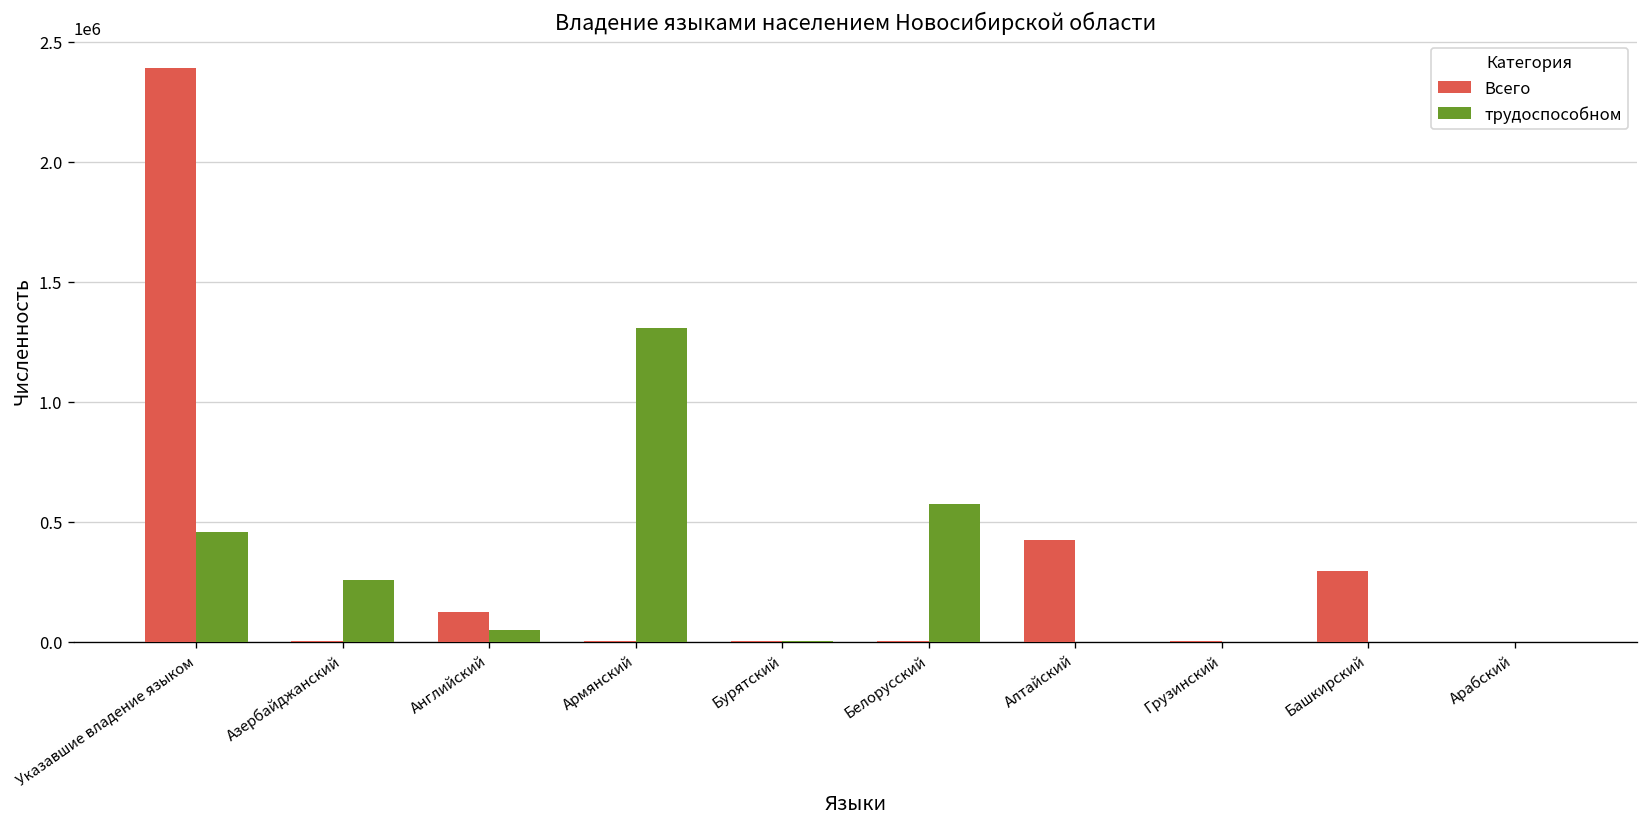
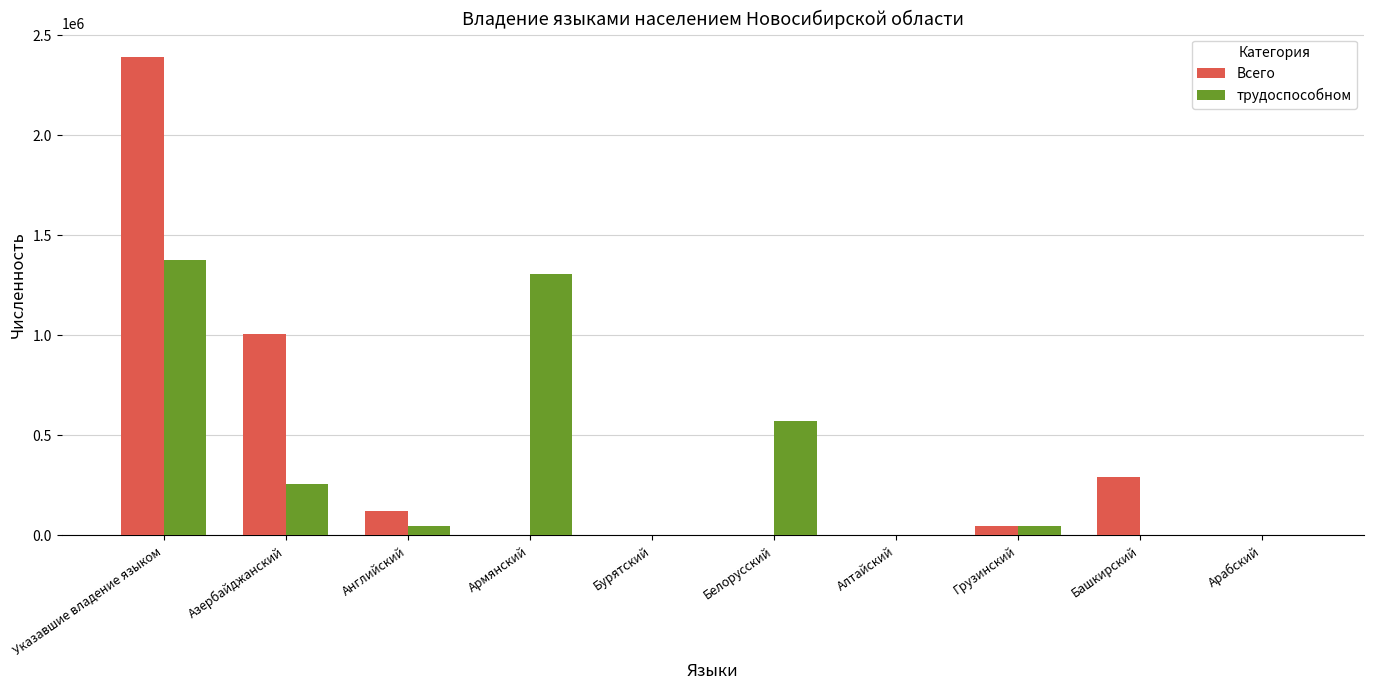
трудоспособном, Указавшие владение языком: 460000 -> 1380000
Всего, Азербайджанский: 0 -> 1010000
Всего, Алтайский: 420000 -> 0
Всего, Грузинский: 0 -> 50000
трудоспособном, Грузинский: 0 -> 50000
